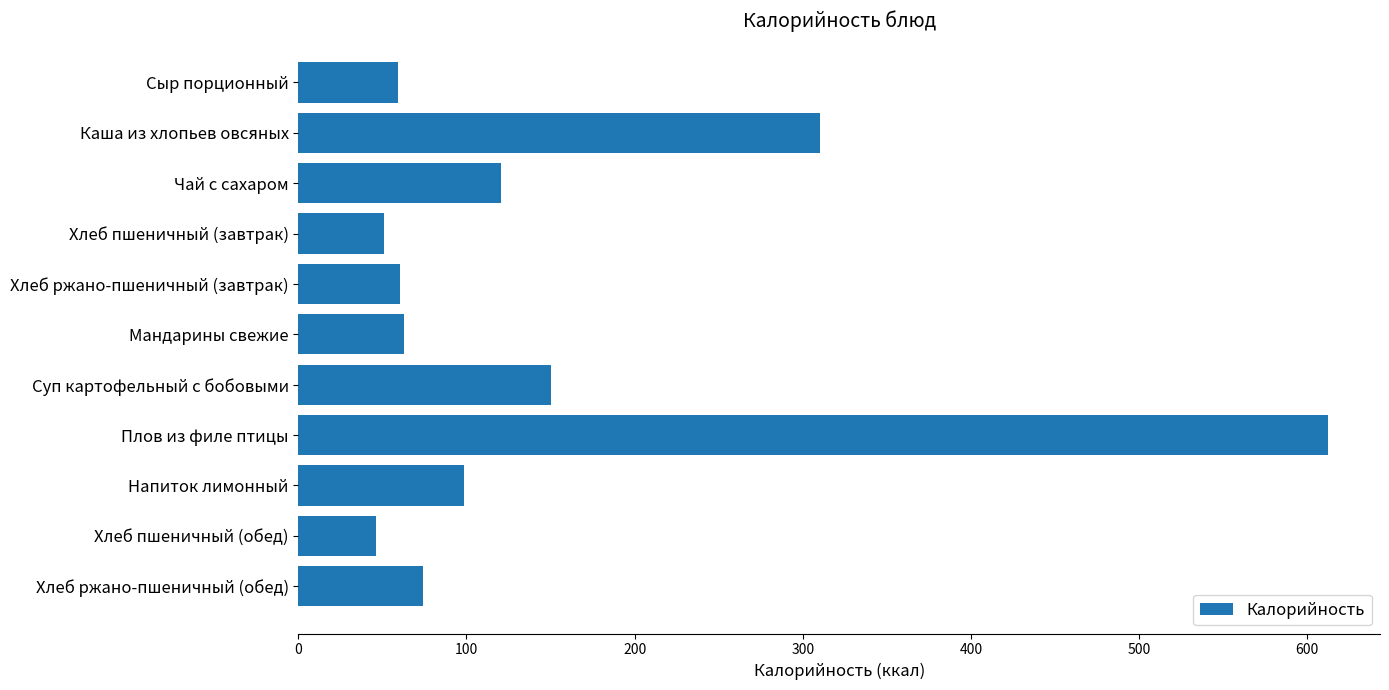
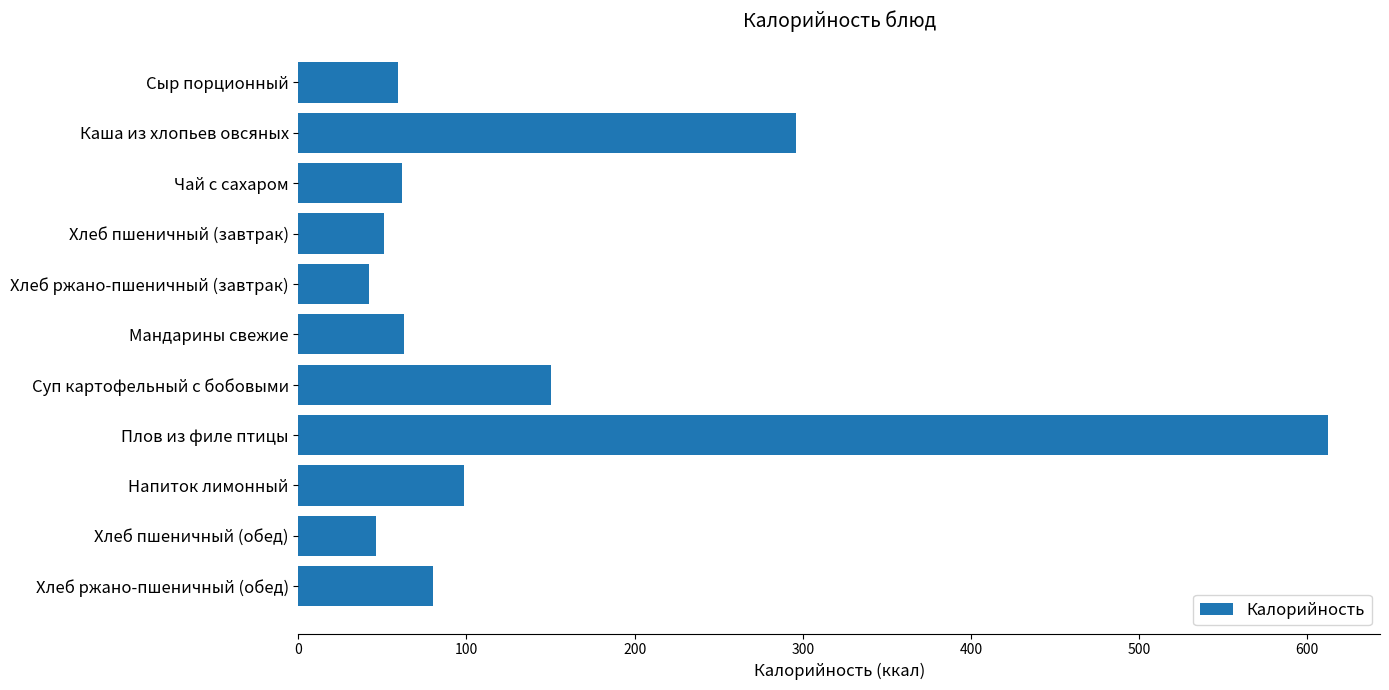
Каша из хлопьев овсяных: 311 -> 296
Чай с сахаром: 121 -> 61
Хлеб ржано-пшеничный (завтрак): 61 -> 42
Хлеб ржано-пшеничный (обед): 74 -> 80
